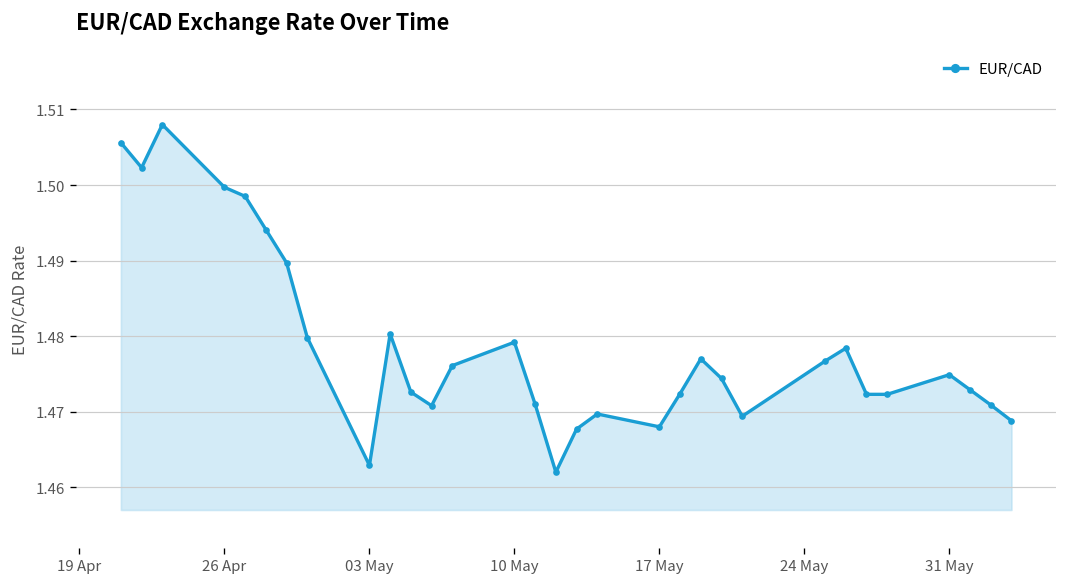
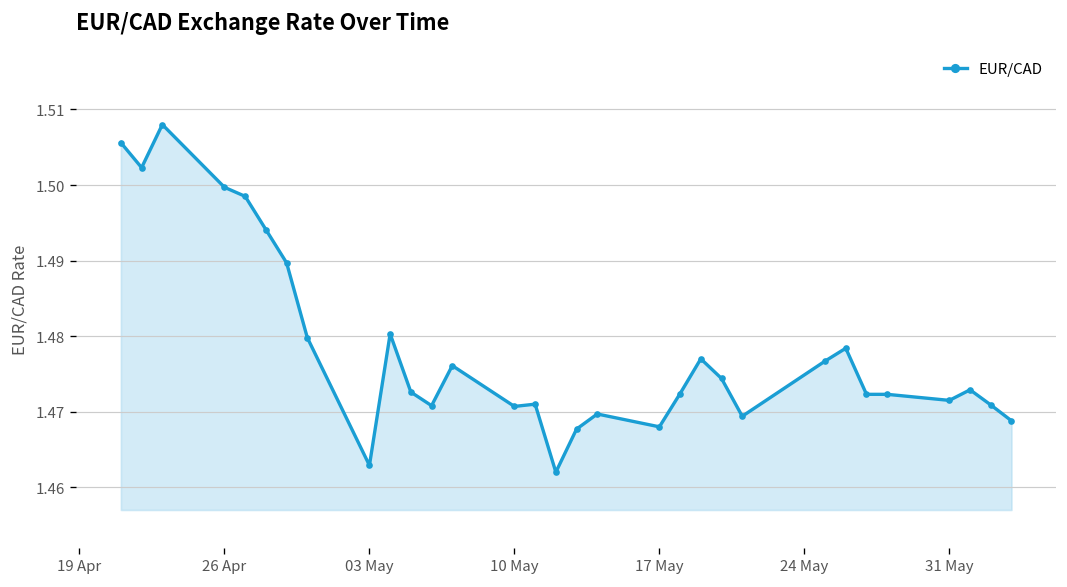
10 May: 1.479 -> 1.471
31 May: 1.475 -> 1.472
